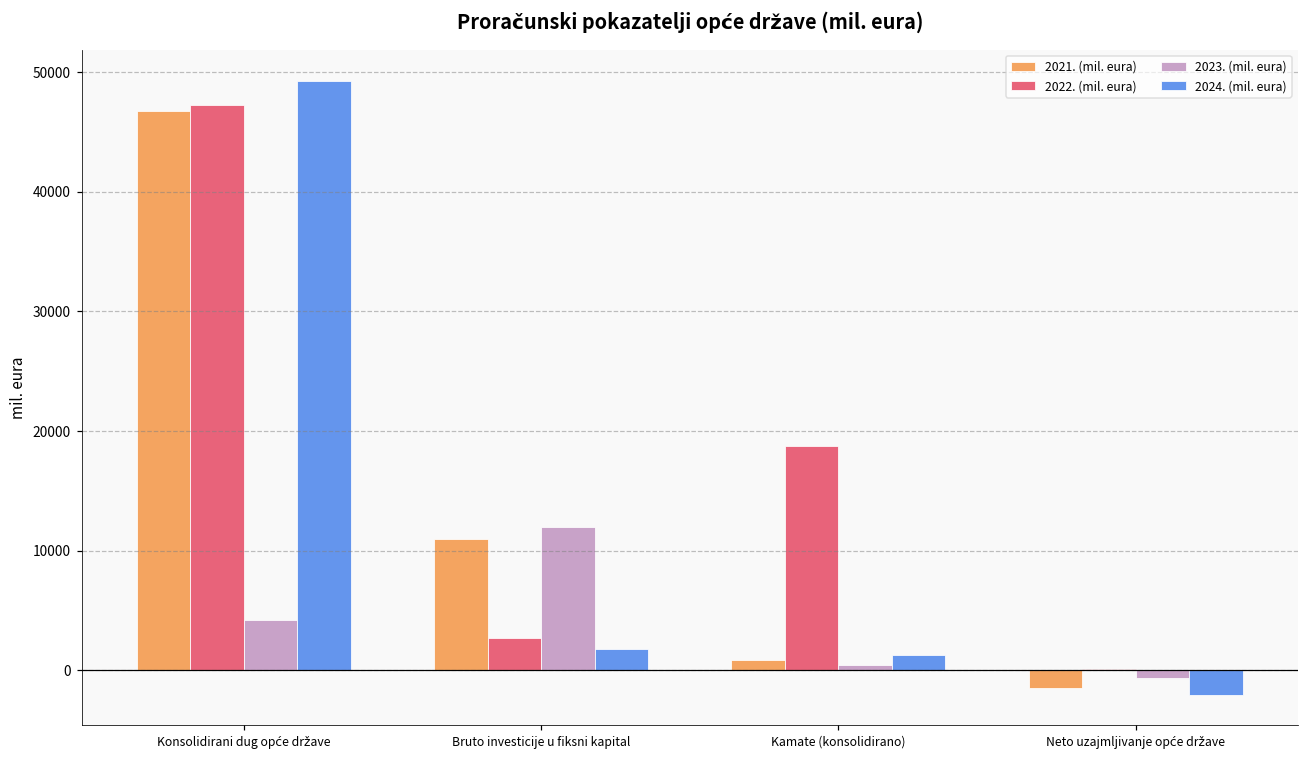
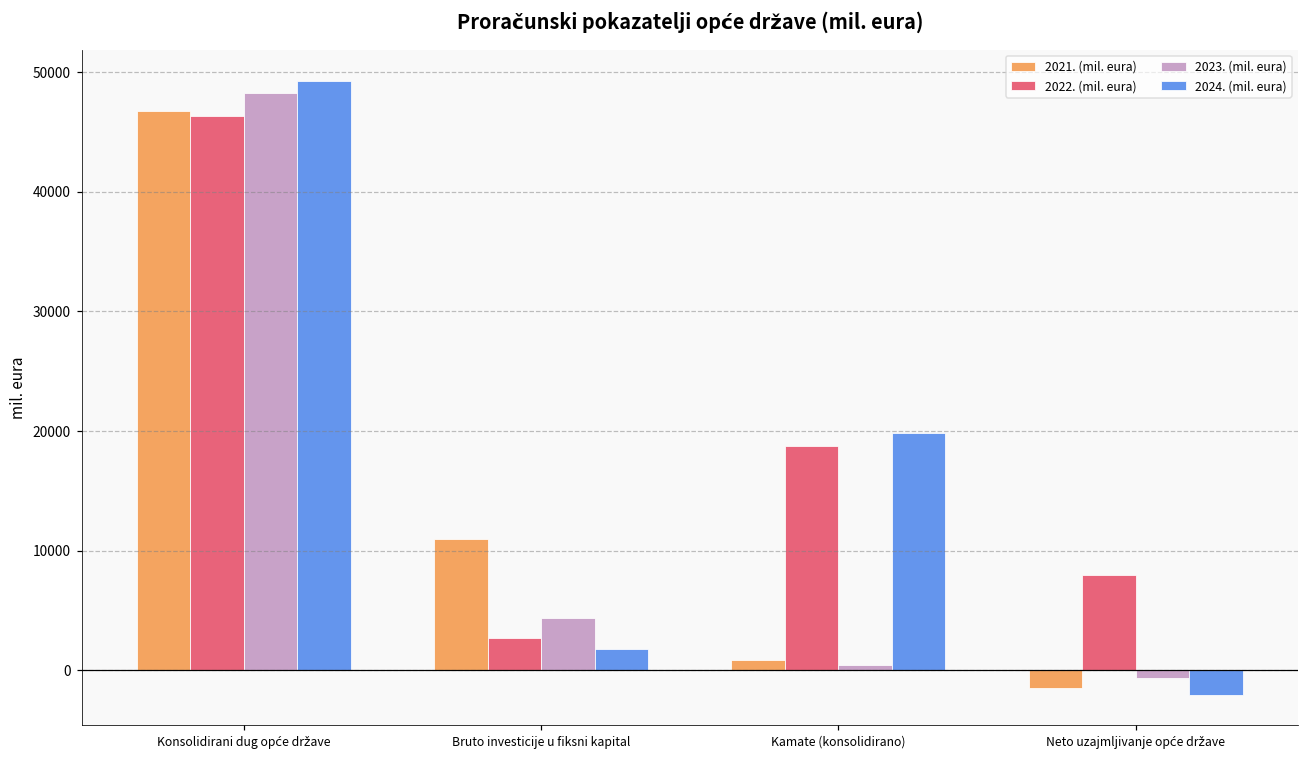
2022. (mil. eura), Konsolidirani dug opće države: 47300 -> 46300
2023. (mil. eura), Konsolidirani dug opće države: 4200 -> 48300
2023. (mil. eura), Bruto investicije u fiksni kapital: 11900 -> 4300
2024. (mil. eura), Kamate (konsolidirano): 1300 -> 19900
2022. (mil. eura), Neto uzajmljivanje opće države: 100 -> 8000
